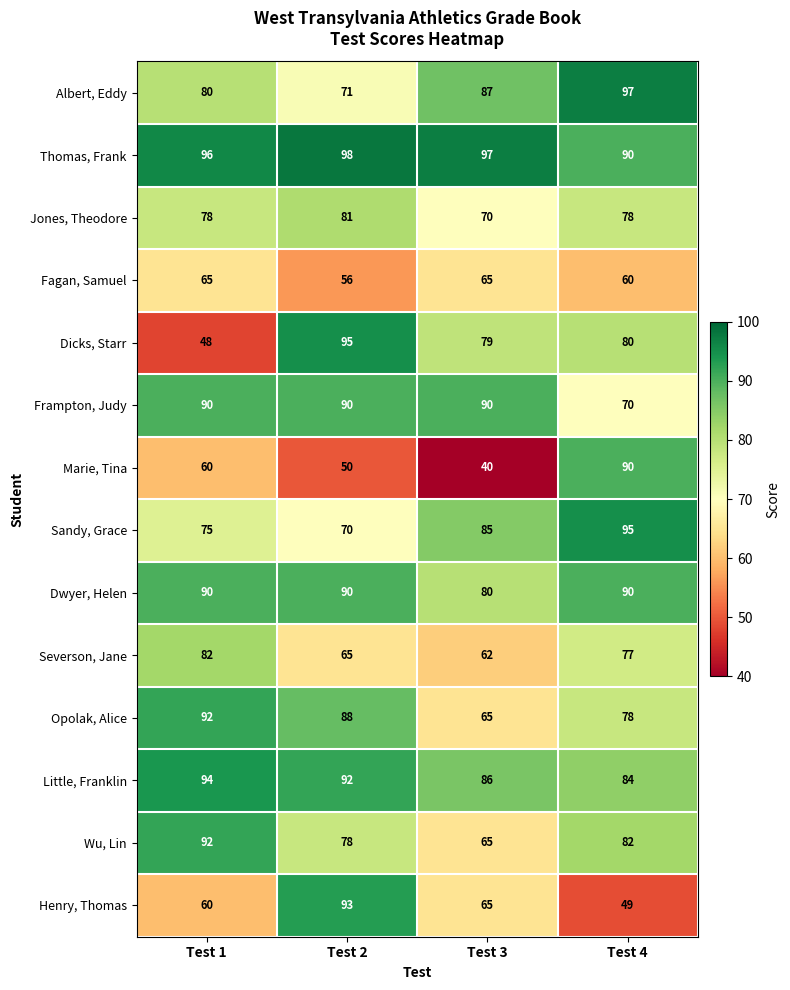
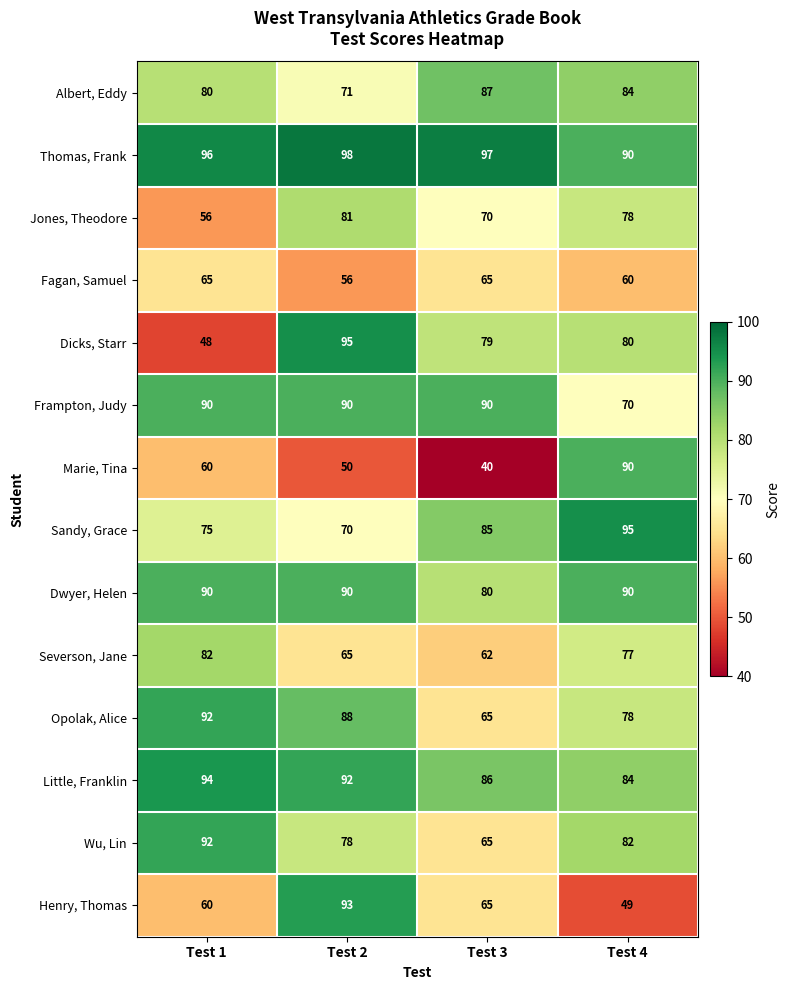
Albert, Eddy, Test 4: 97 -> 84
Jones, Theodore, Test 1: 78 -> 56
